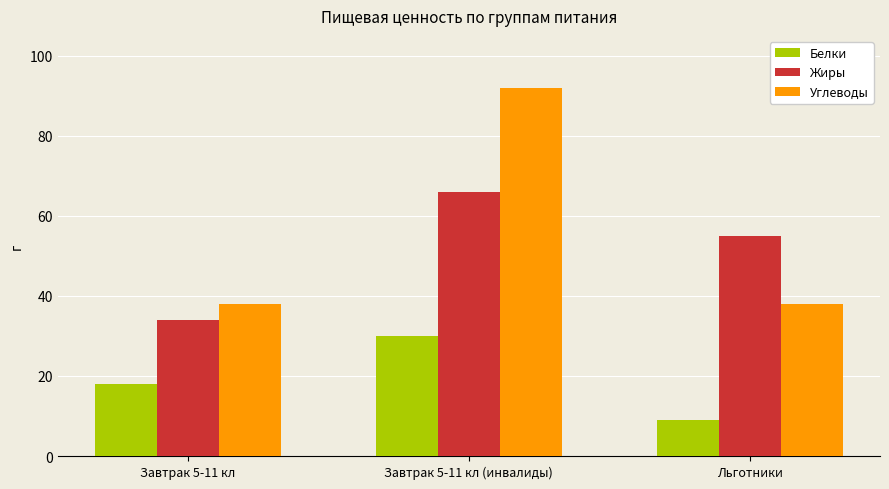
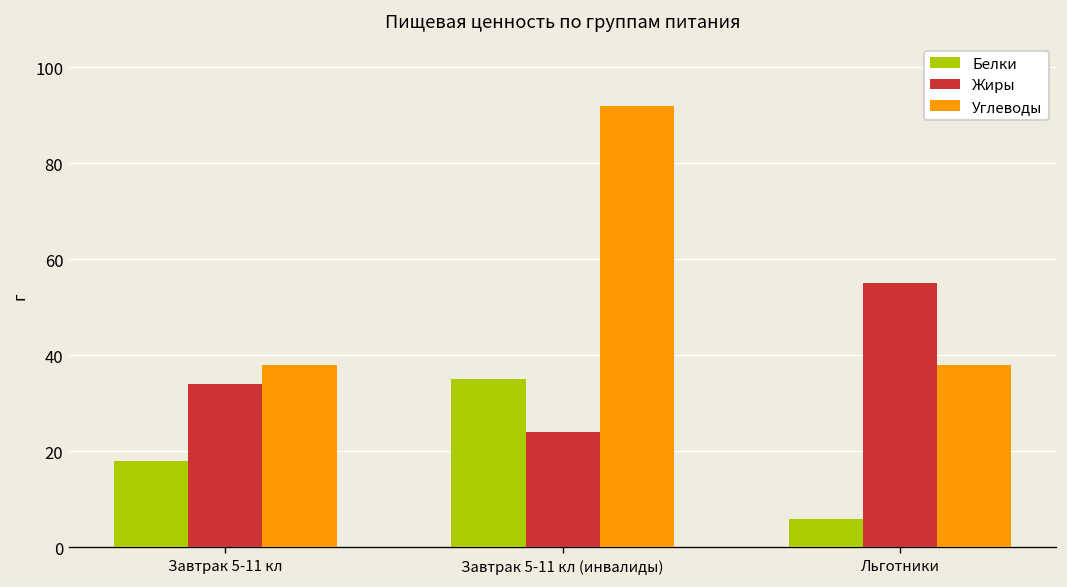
Белки, Завтрак 5-11 кл (инвалиды): 30 -> 35
Жиры, Завтрак 5-11 кл (инвалиды): 66 -> 24
Белки, Льготники: 9 -> 6
